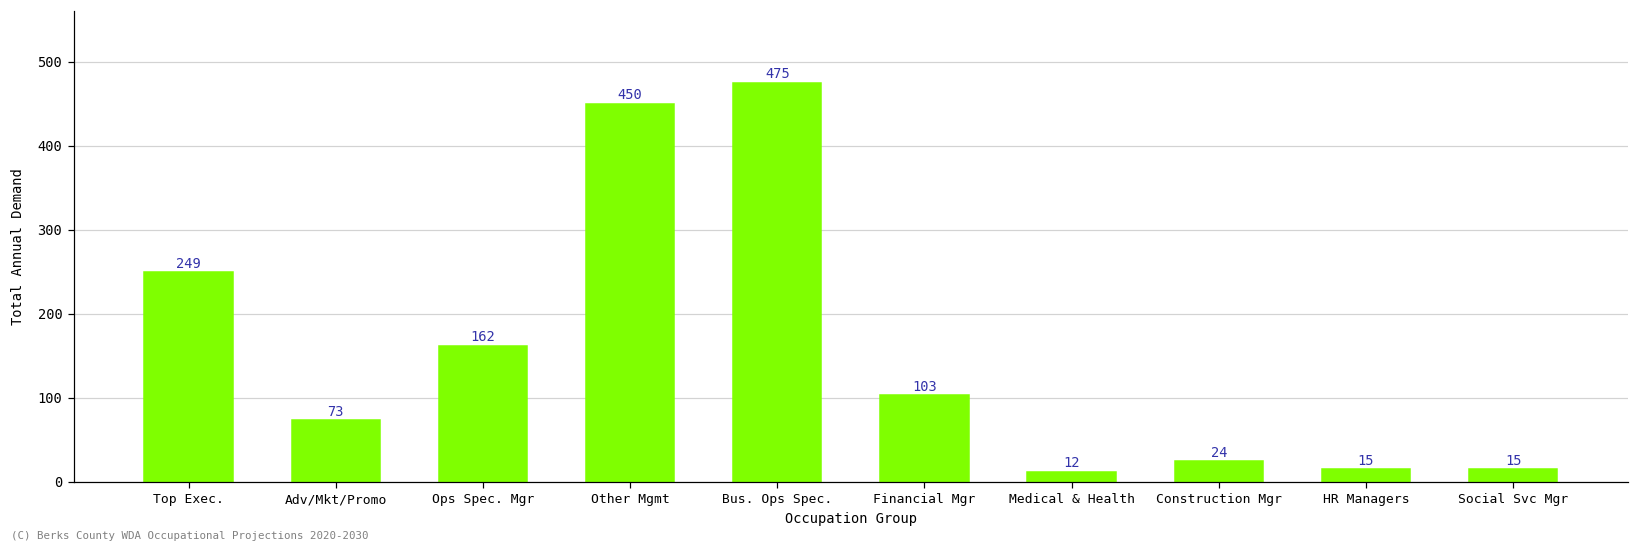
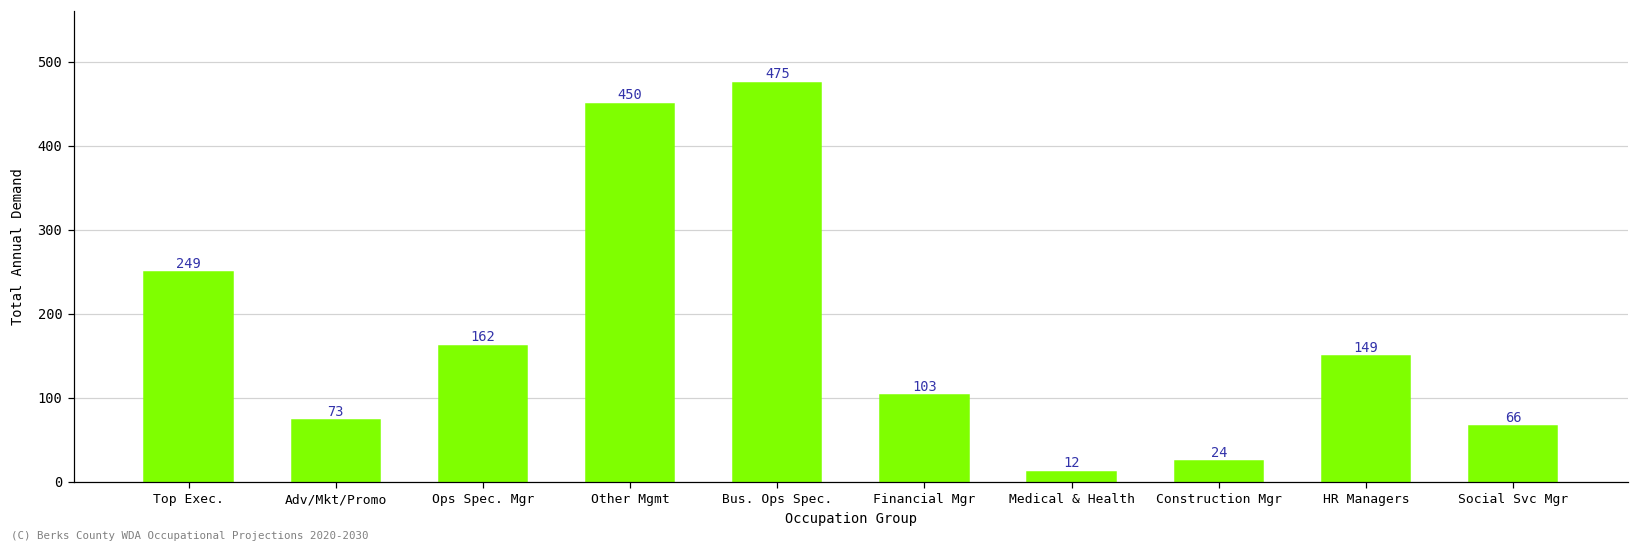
HR Managers: 15 -> 149
Social Svc Mgr: 15 -> 66
